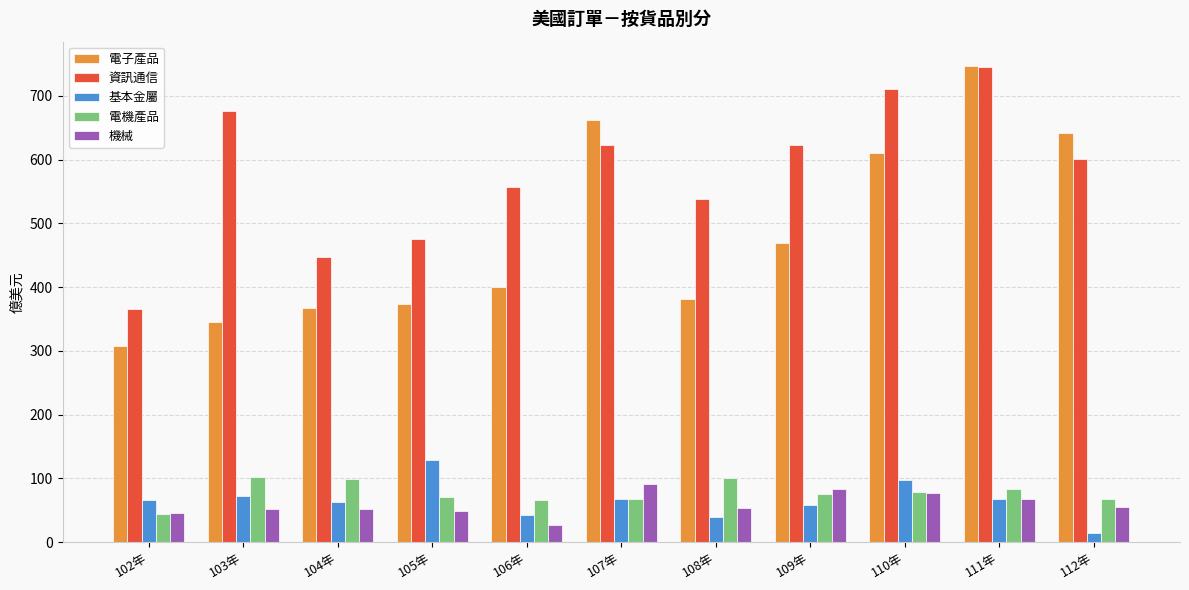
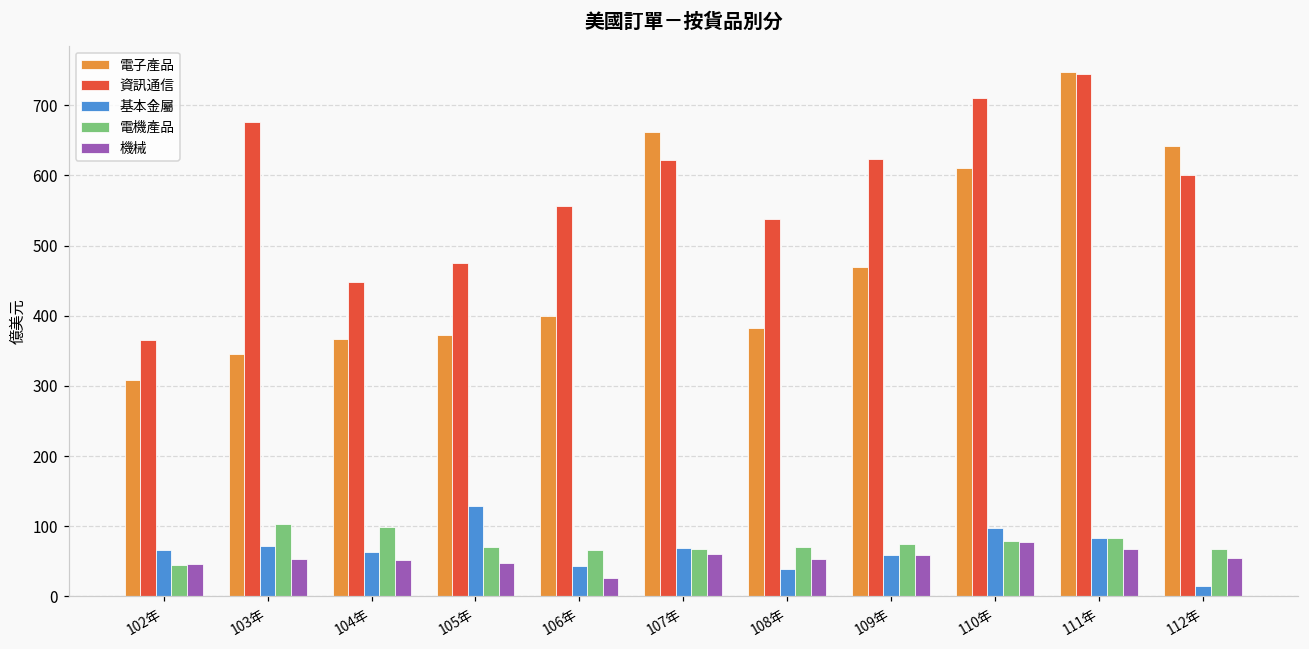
機械, 107年: 90 -> 60
電機產品, 108年: 100 -> 70
機械, 109年: 80 -> 60
基本金屬, 111年: 70 -> 80
